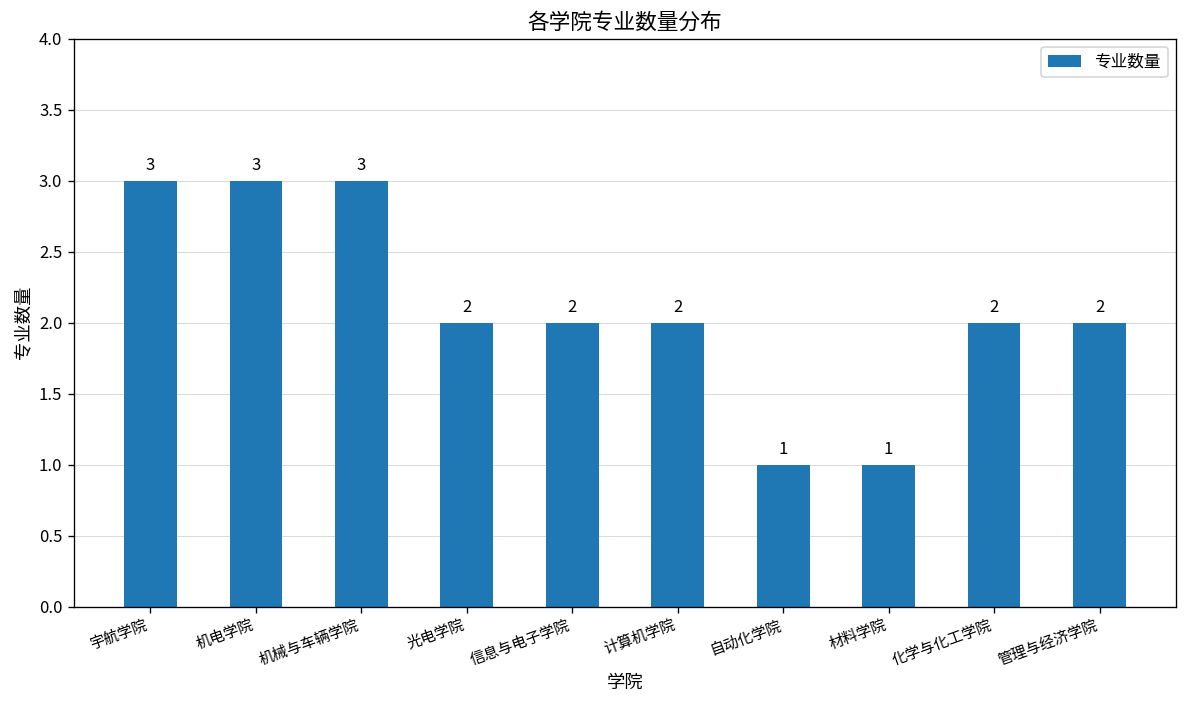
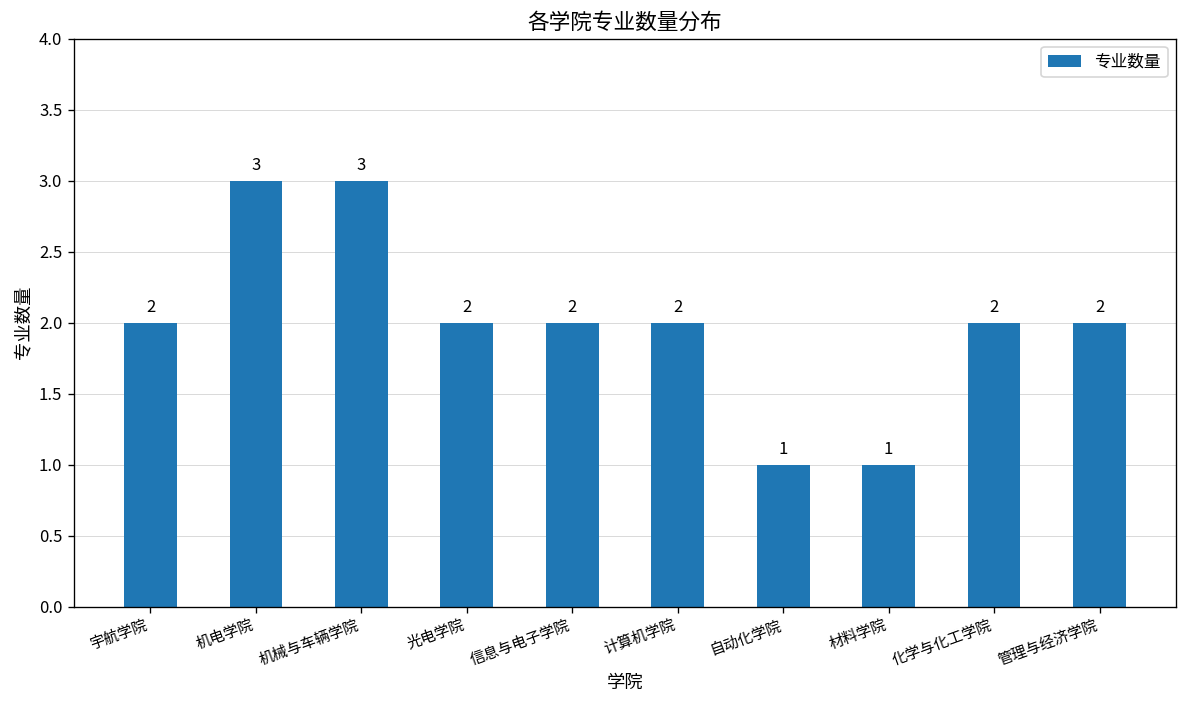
宇航学院: 3 -> 2
